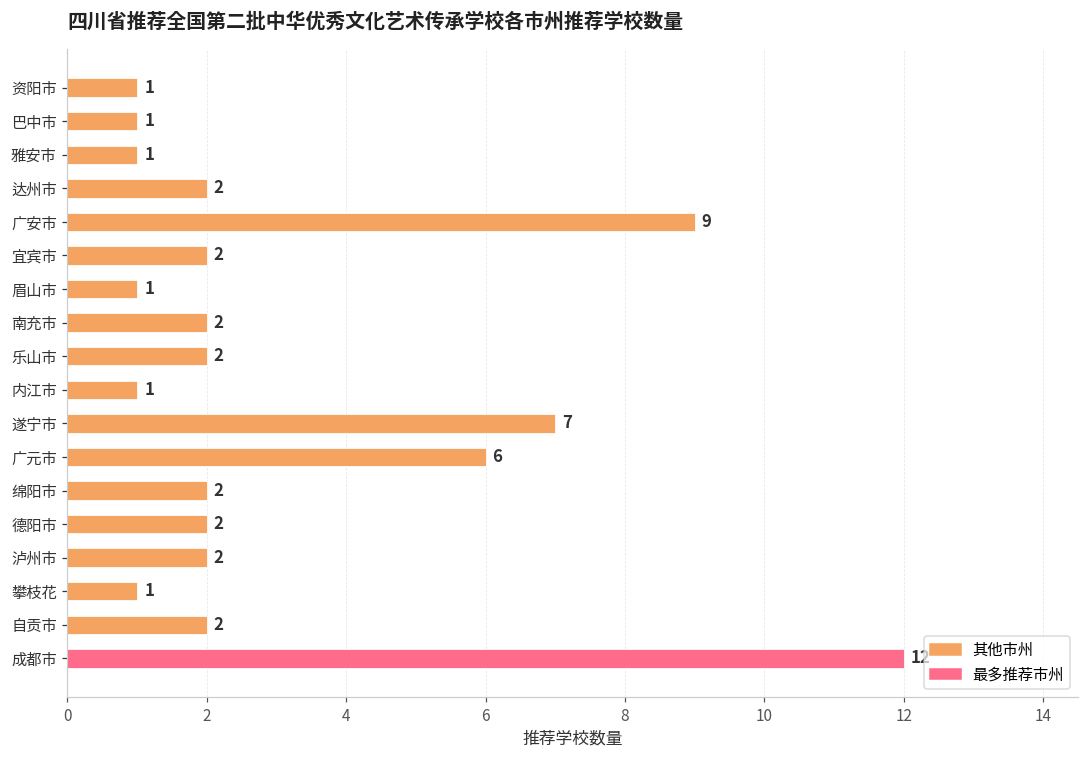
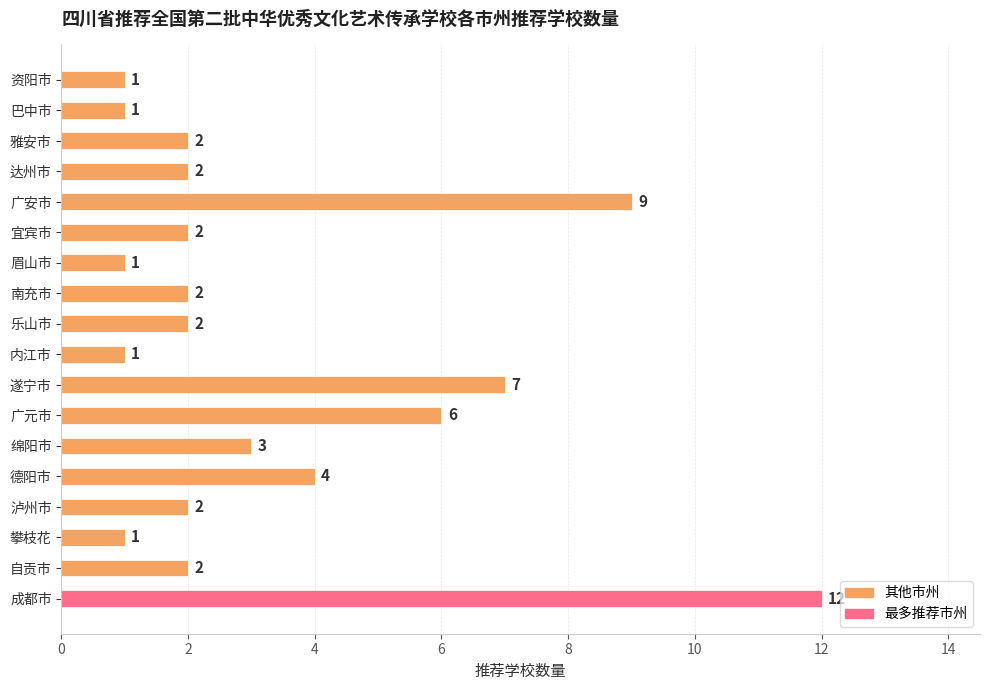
雅安市: 1 -> 2
绵阳市: 2 -> 3
德阳市: 2 -> 4
